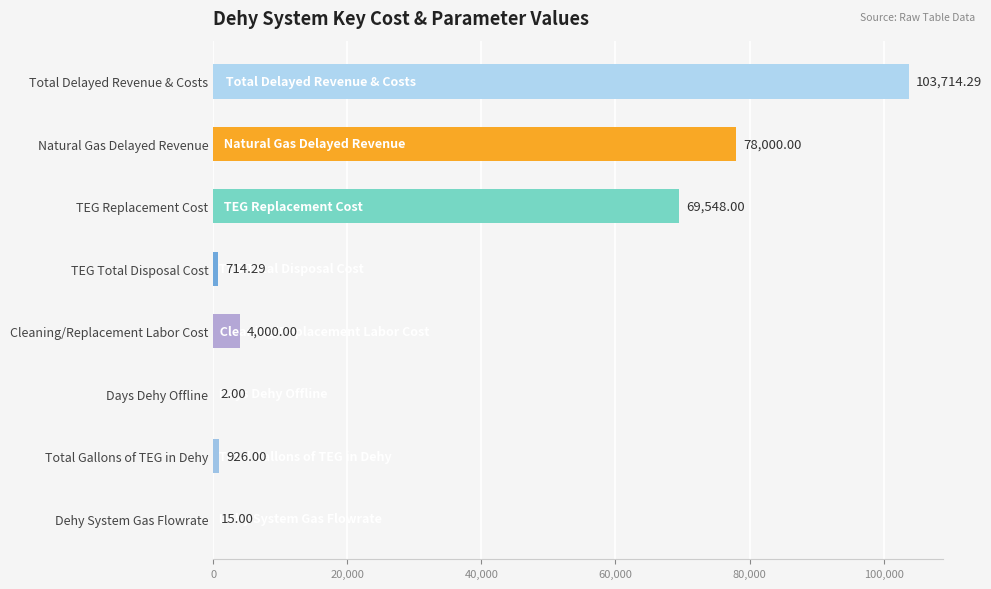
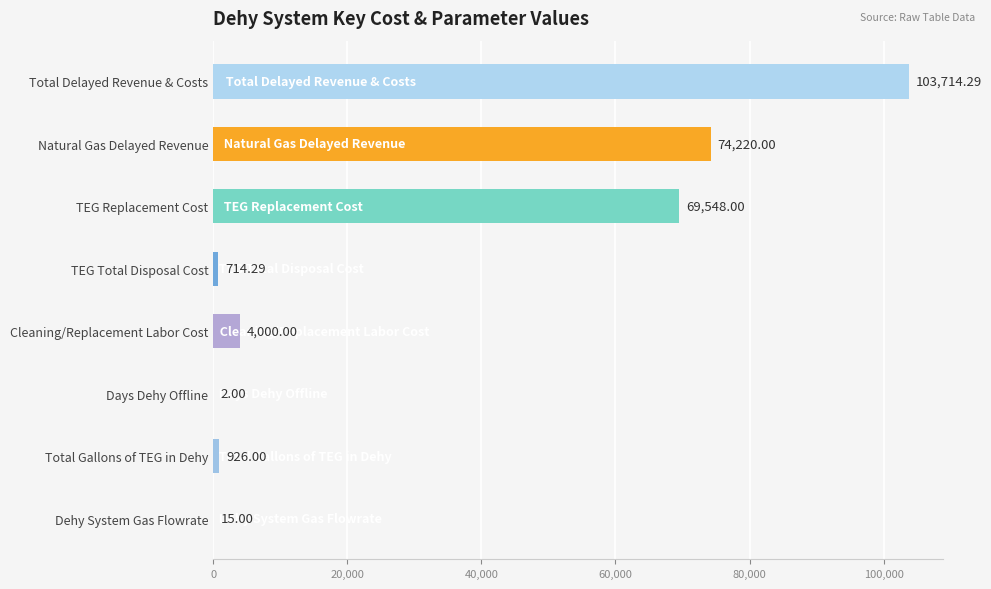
Natural Gas Delayed Revenue: 78,000.00 -> 74,220.00
